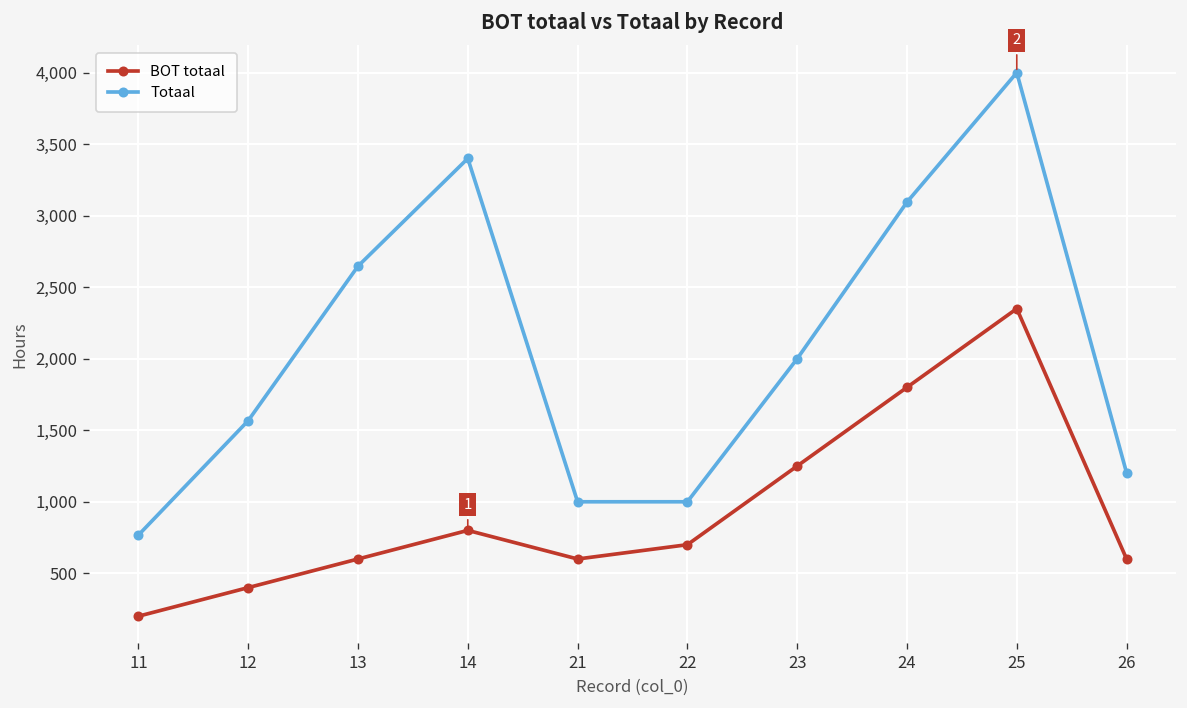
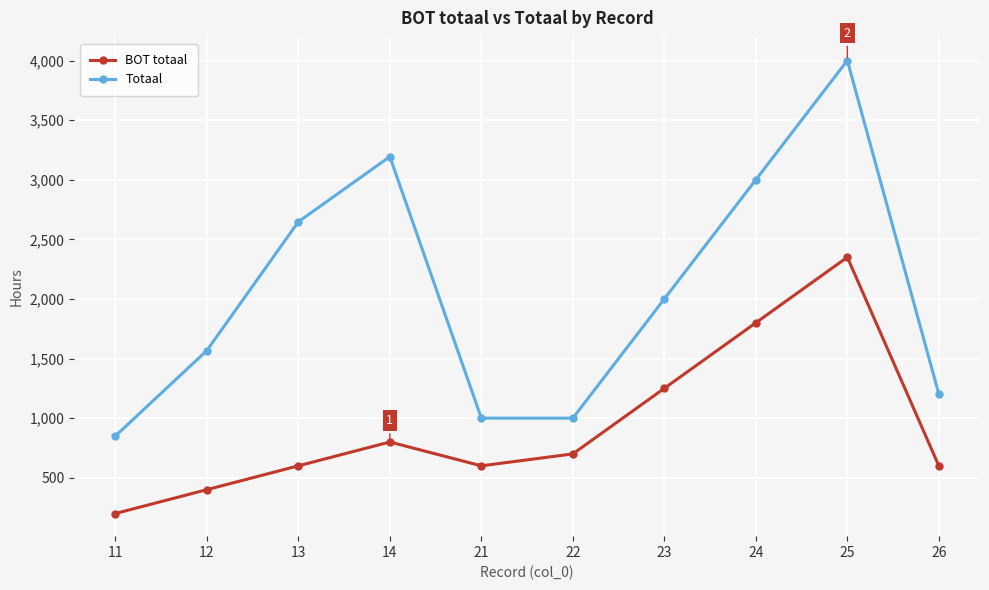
Totaal, 11: 770 -> 850
Totaal, 14: 3,400 -> 3,190
Totaal, 24: 3,100 -> 3,000
